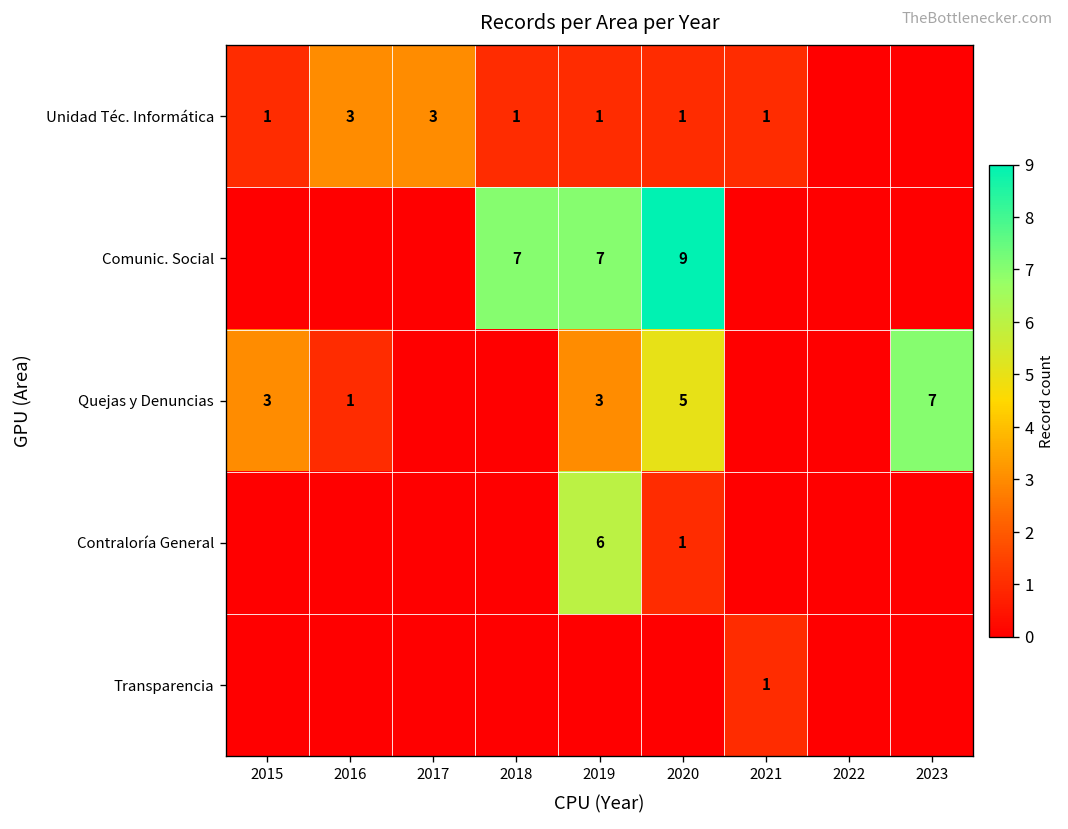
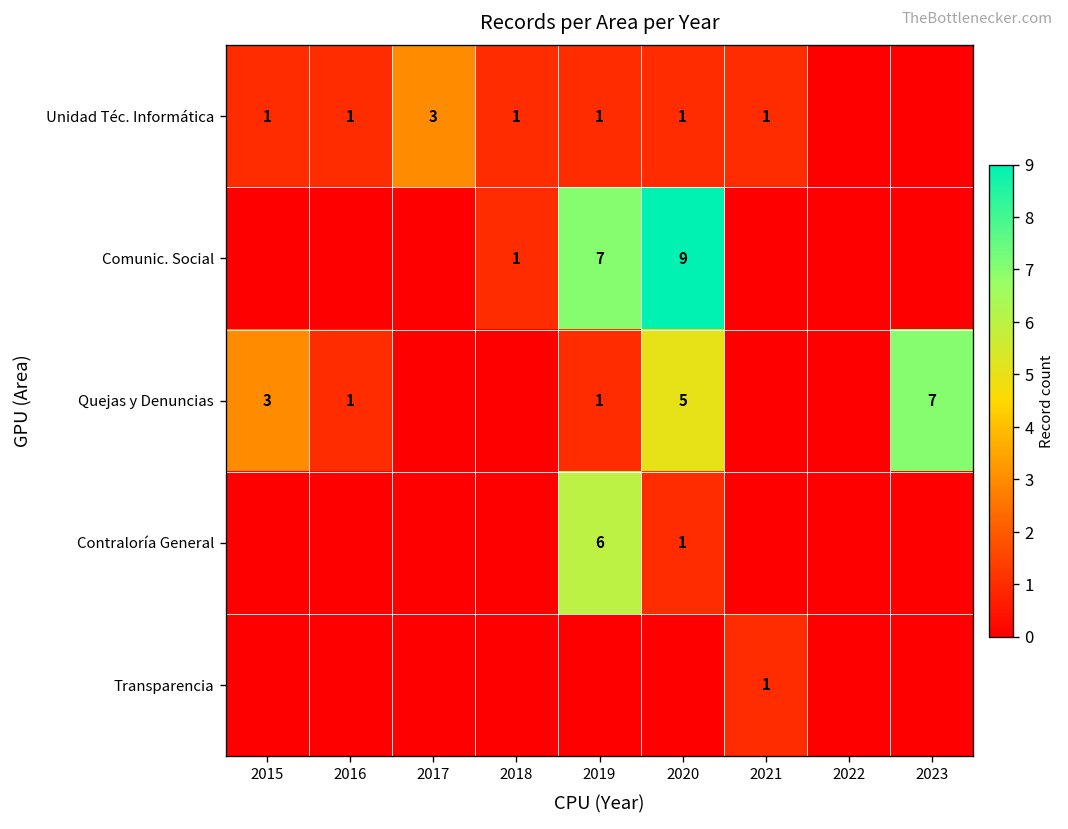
Unidad Téc. Informática, 2016: 3 -> 1
Comunic. Social, 2018: 7 -> 1
Quejas y Denuncias, 2019: 3 -> 1
